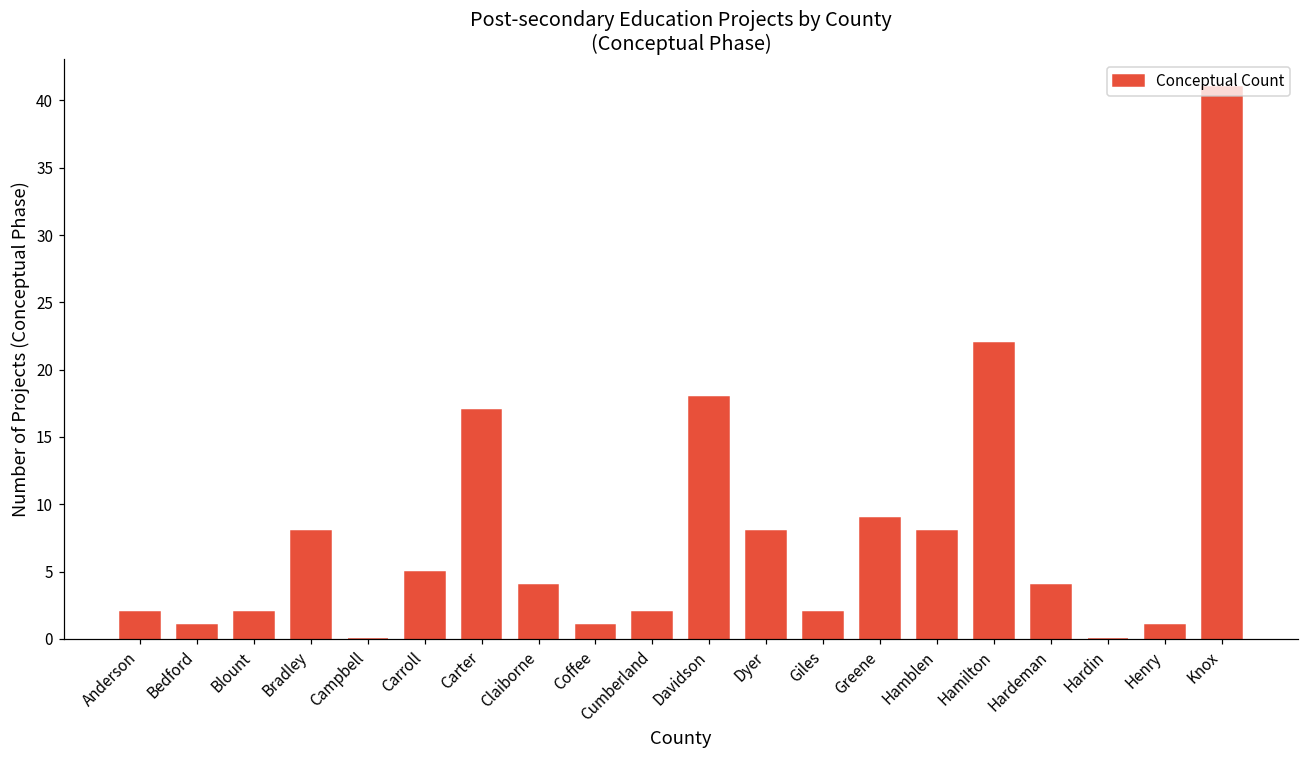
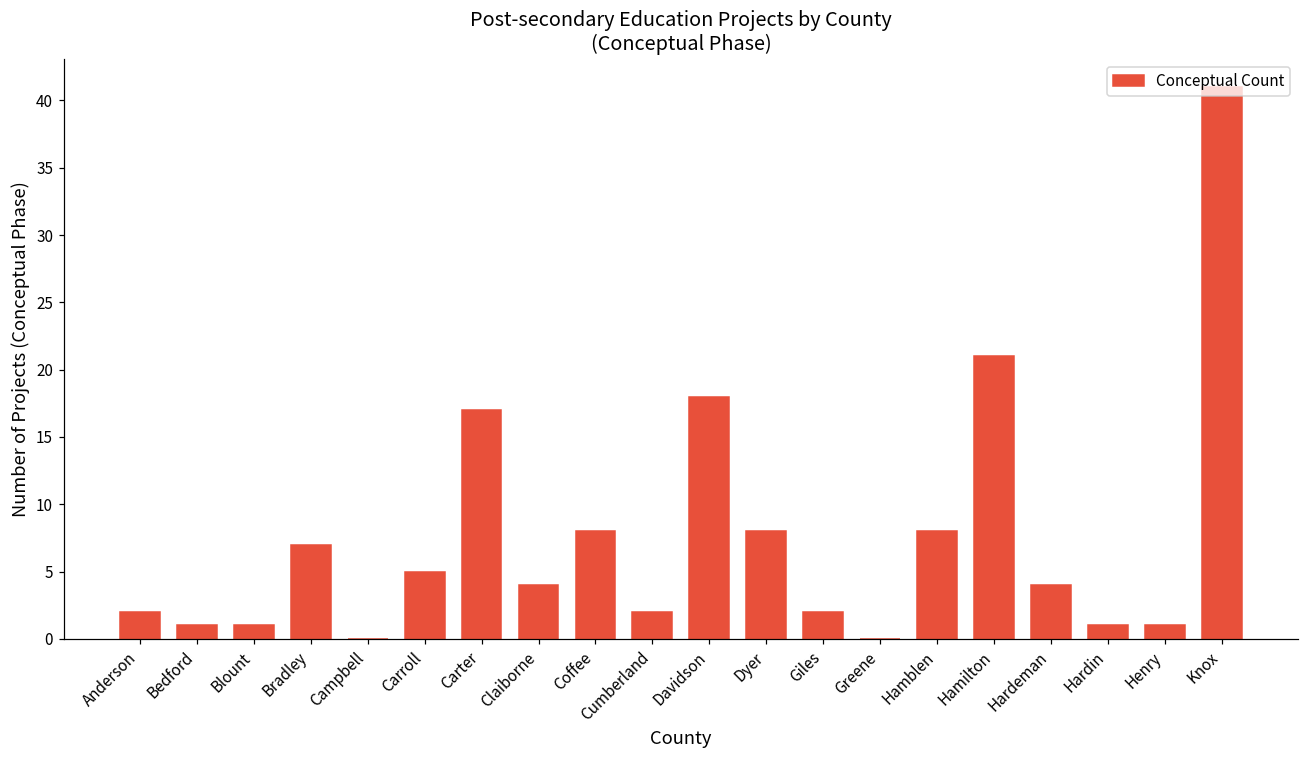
Blount: 2 -> 1
Bradley: 8 -> 7
Coffee: 1 -> 8
Greene: 9 -> 0
Hamilton: 22 -> 21
Hardin: 0 -> 1
